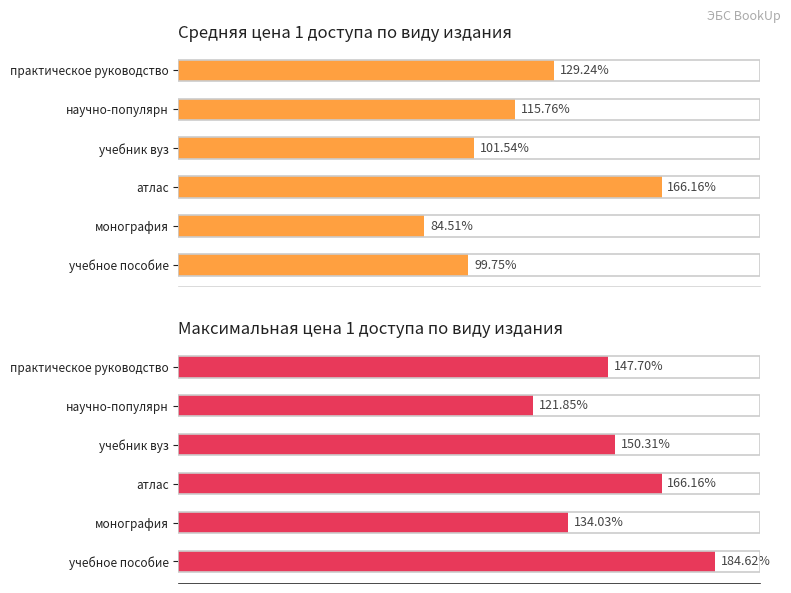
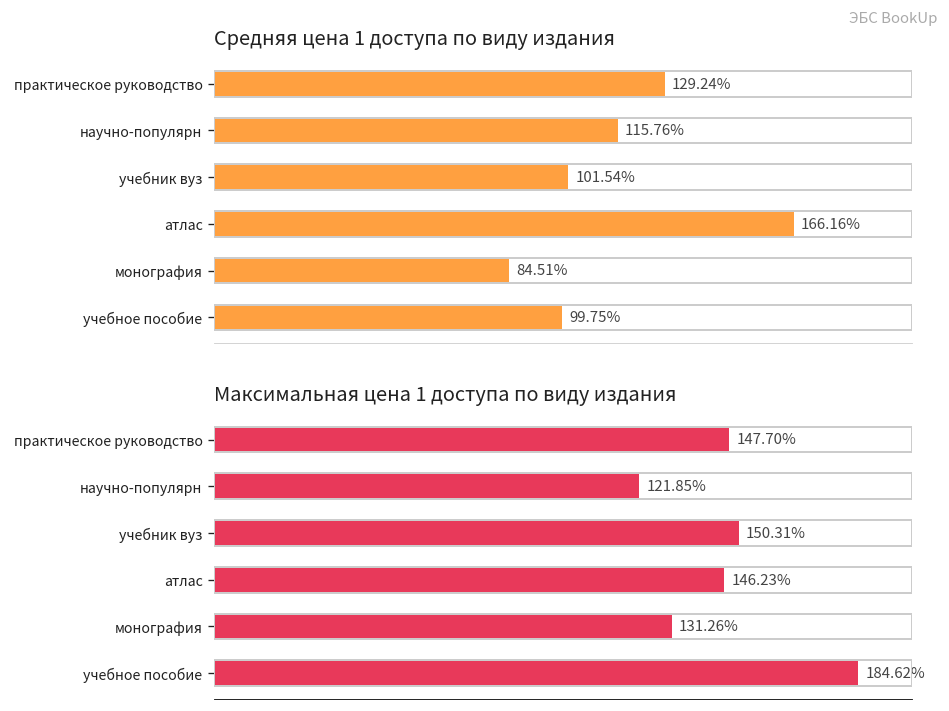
Максимальная цена 1 доступа по виду издания, атлас: 166.16% -> 146.23%
Максимальная цена 1 доступа по виду издания, монография: 134.03% -> 131.26%
